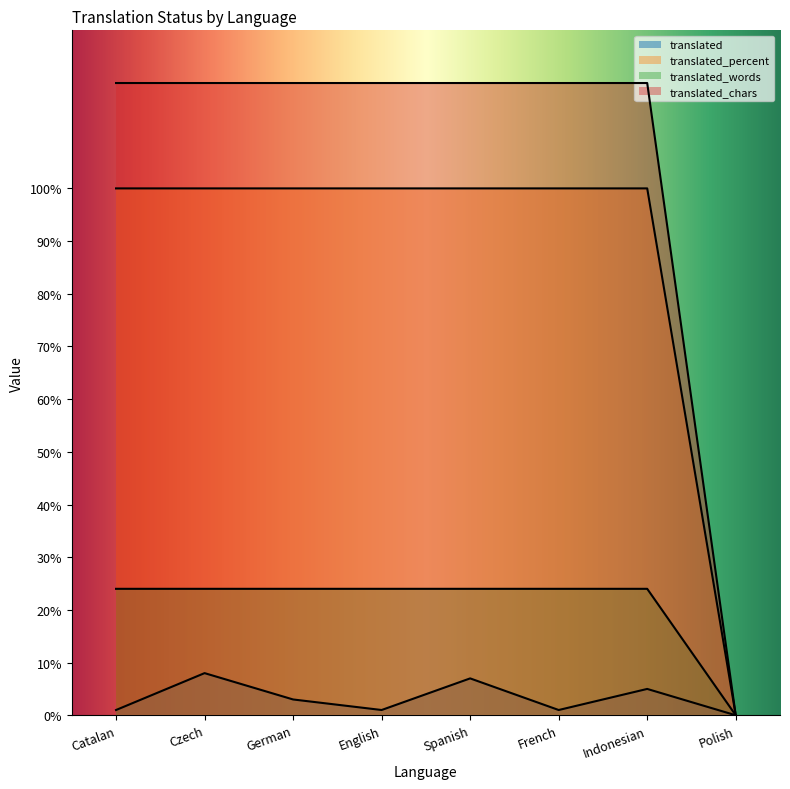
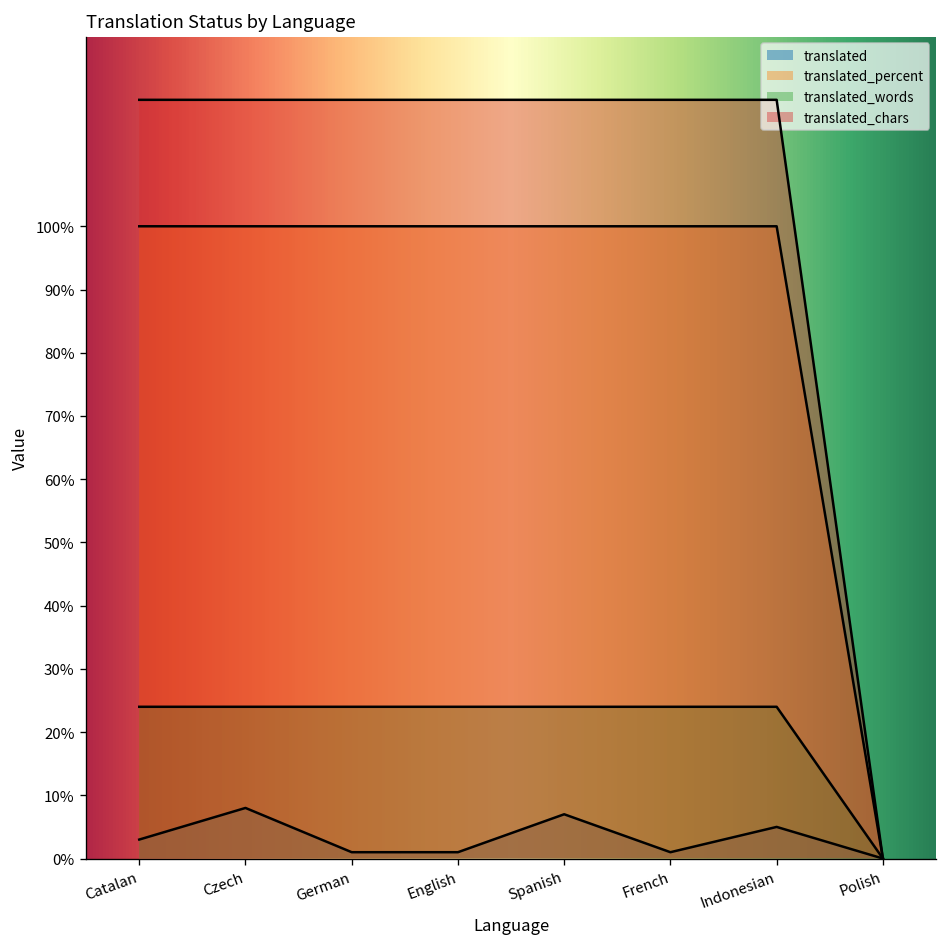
translated, Catalan: 1% -> 3%
translated, German: 3% -> 1%
